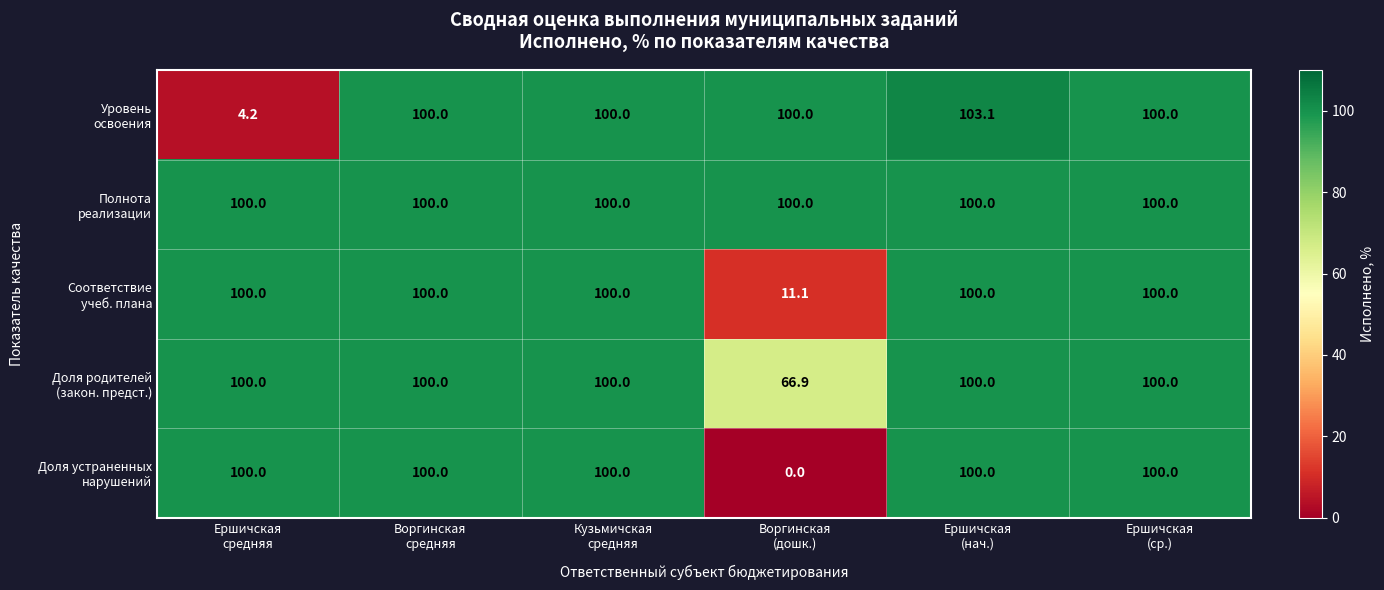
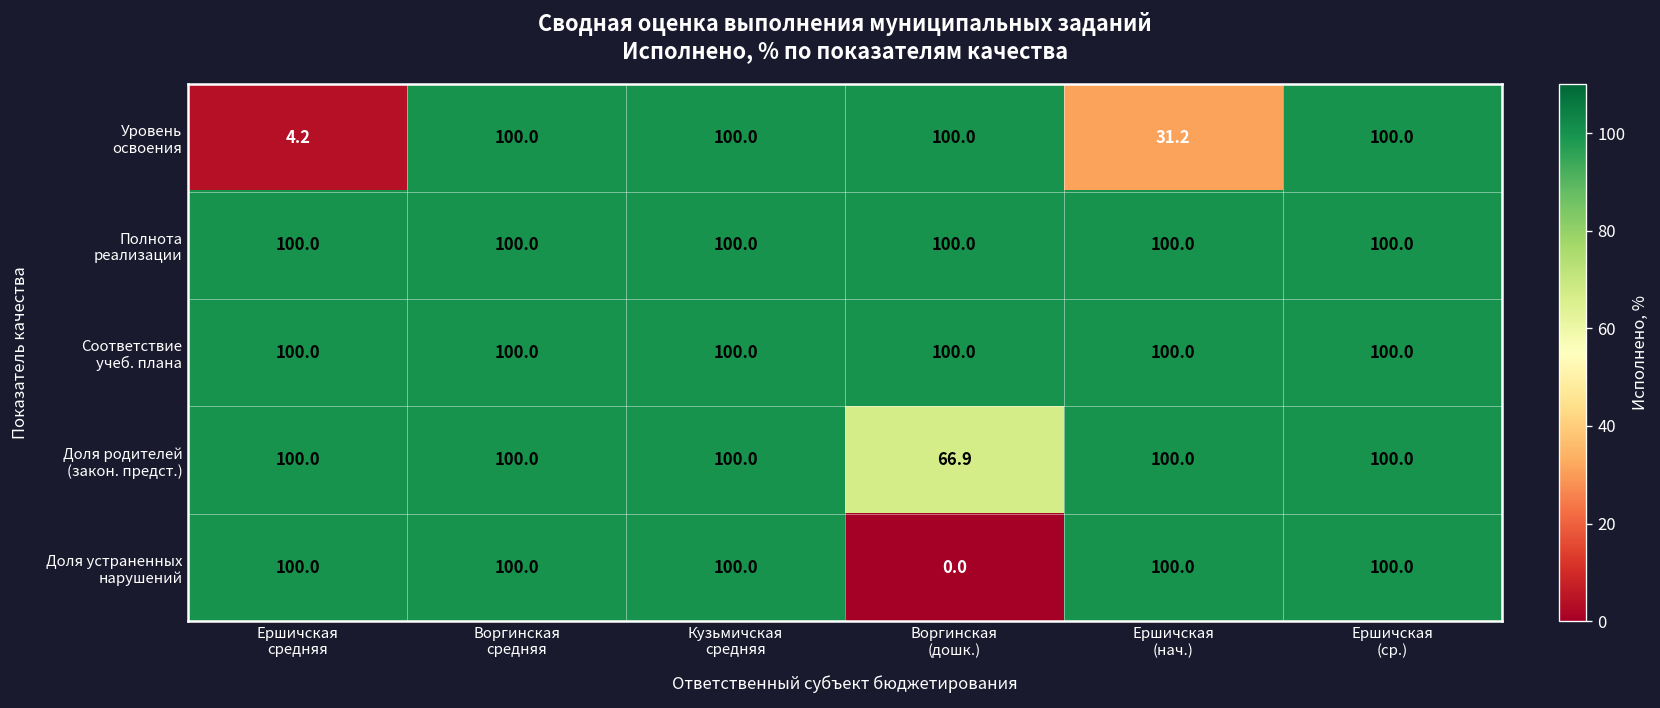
Уровень освоения, Ершичская (нач.): 103.1 -> 31.2
Соответствие учеб. плана, Воргинская (дошк.): 11.1 -> 100.0
